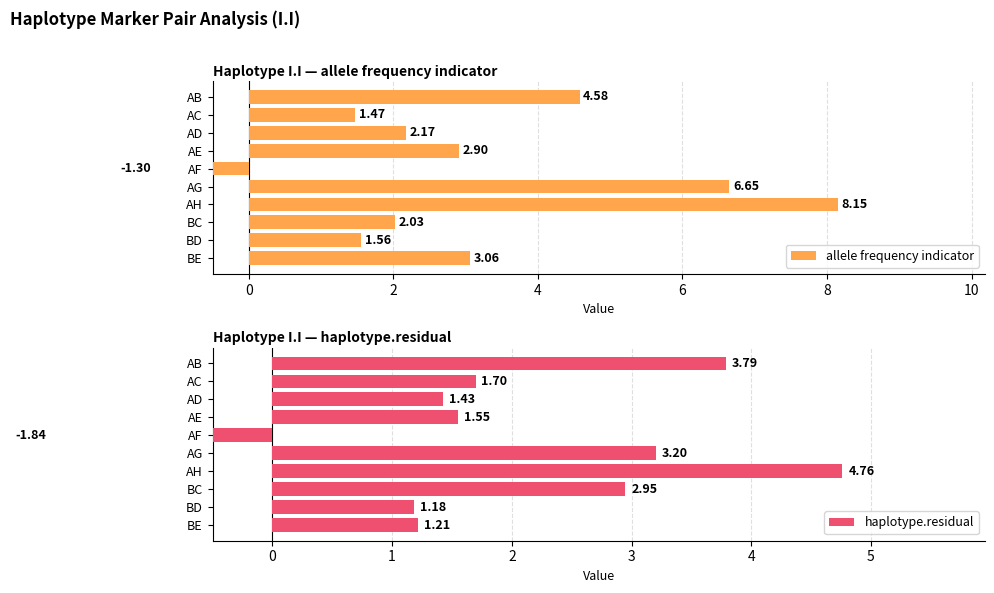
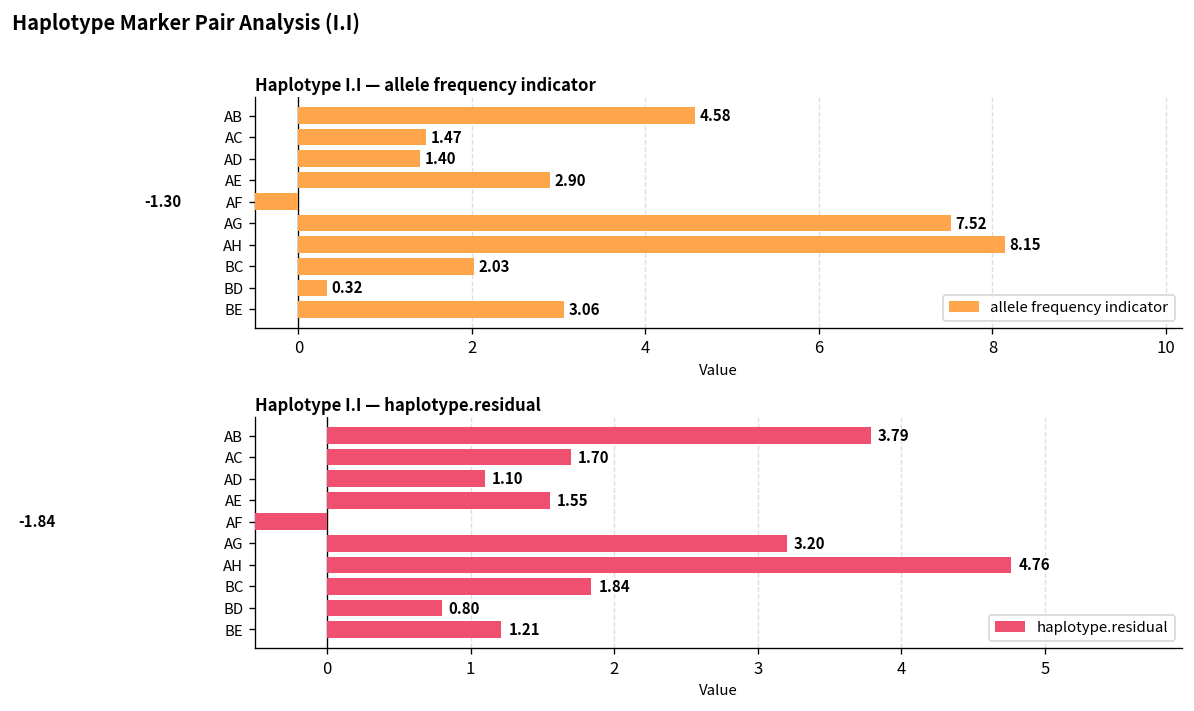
Haplotype I.I — allele frequency indicator, AD: 2.17 -> 1.40
Haplotype I.I — allele frequency indicator, AG: 6.65 -> 7.52
Haplotype I.I — allele frequency indicator, BD: 1.56 -> 0.32
Haplotype I.I — haplotype.residual, AD: 1.43 -> 1.10
Haplotype I.I — haplotype.residual, BC: 2.95 -> 1.84
Haplotype I.I — haplotype.residual, BD: 1.18 -> 0.80
